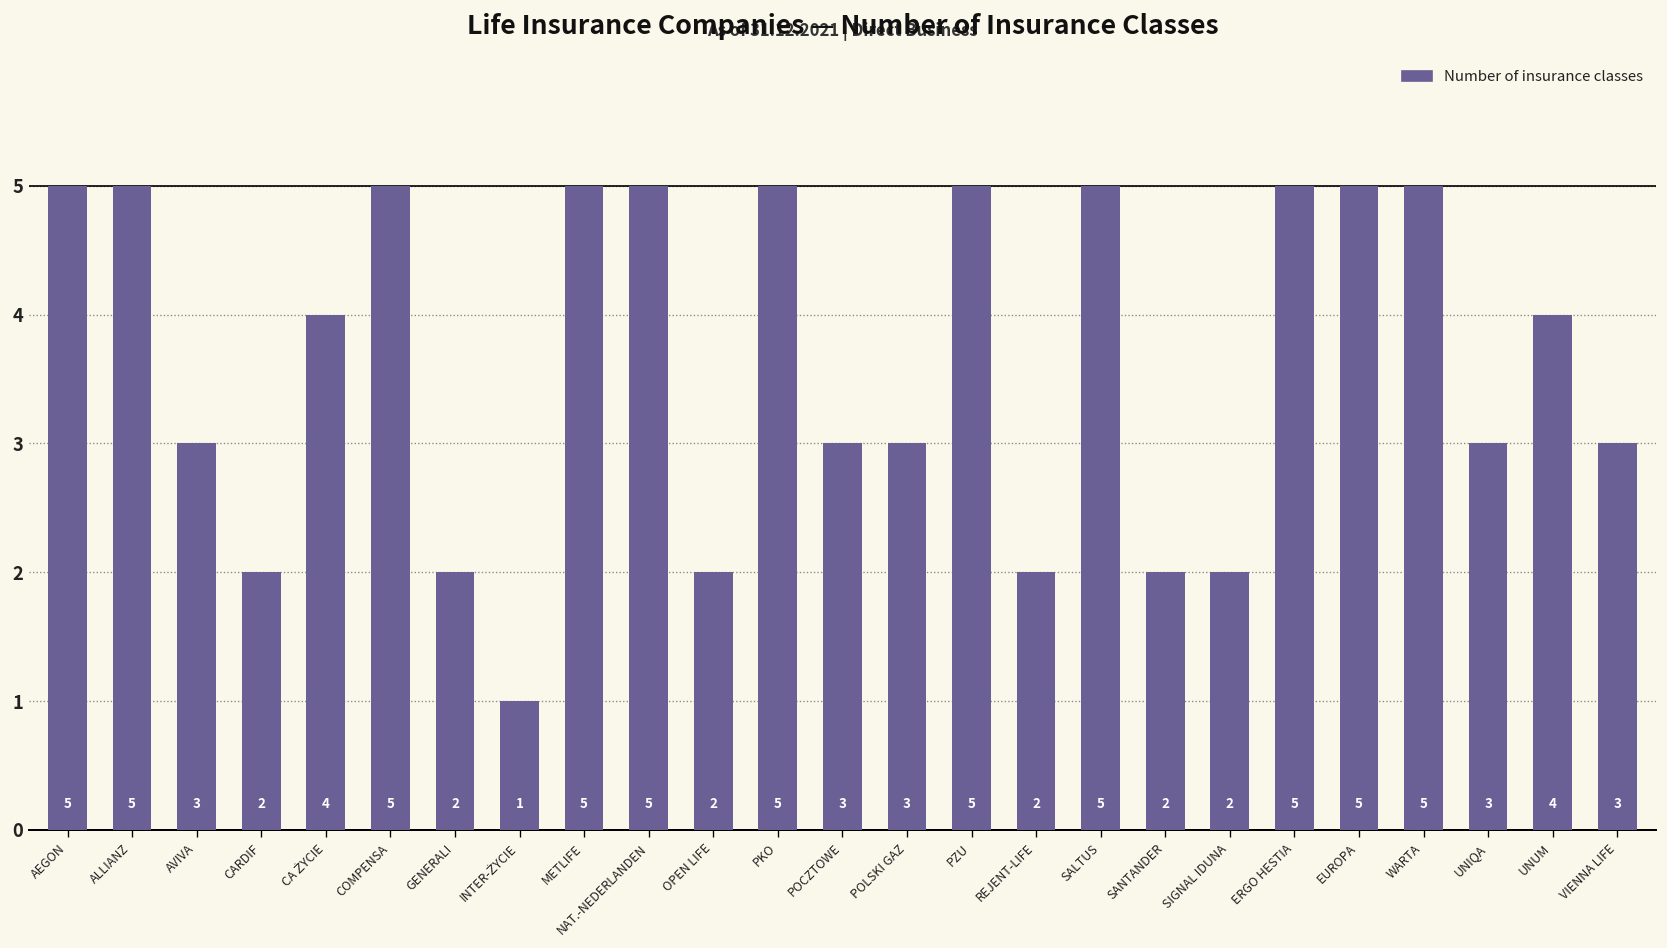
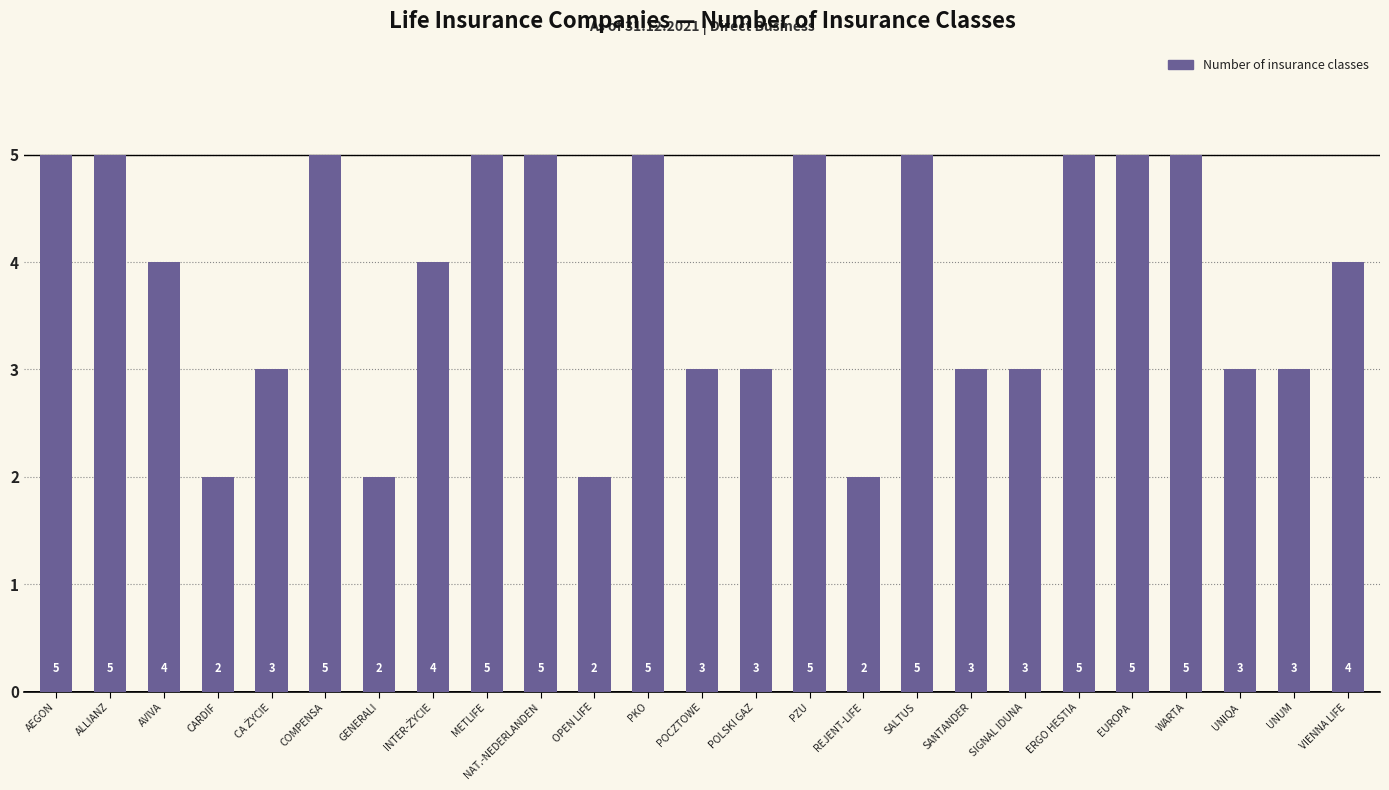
AVIVA: 3 -> 4
CA ŻYCIE: 4 -> 3
INTER-ŻYCIE: 1 -> 4
SANTANDER: 2 -> 3
SIGNAL IDUNA: 2 -> 3
UNUM: 4 -> 3
VIENNA LIFE: 3 -> 4
